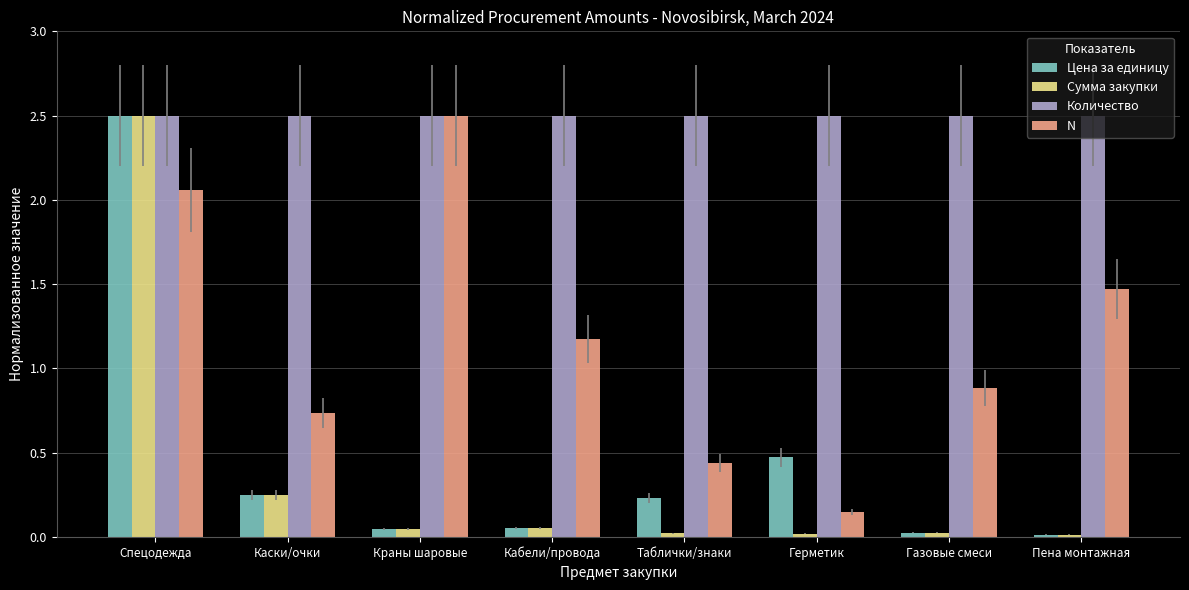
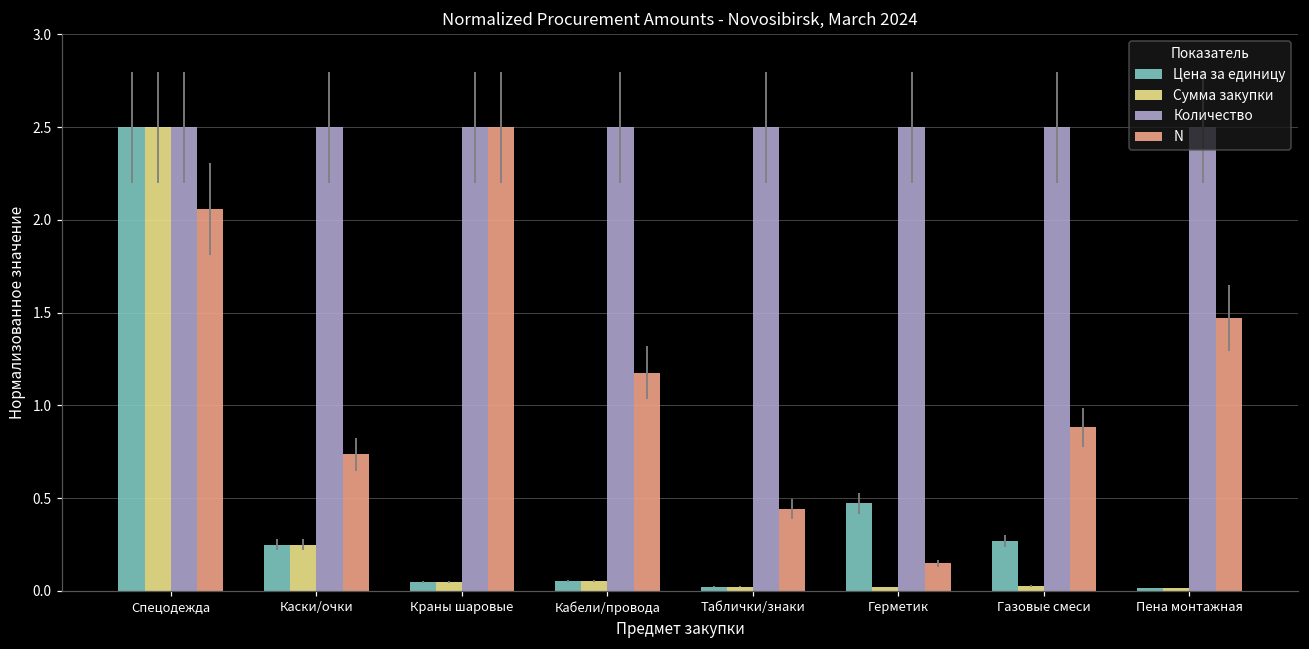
Цена за единицу, Таблички/знаки: 0.23 -> 0.02
Цена за единицу, Газовые смеси: 0.03 -> 0.27
